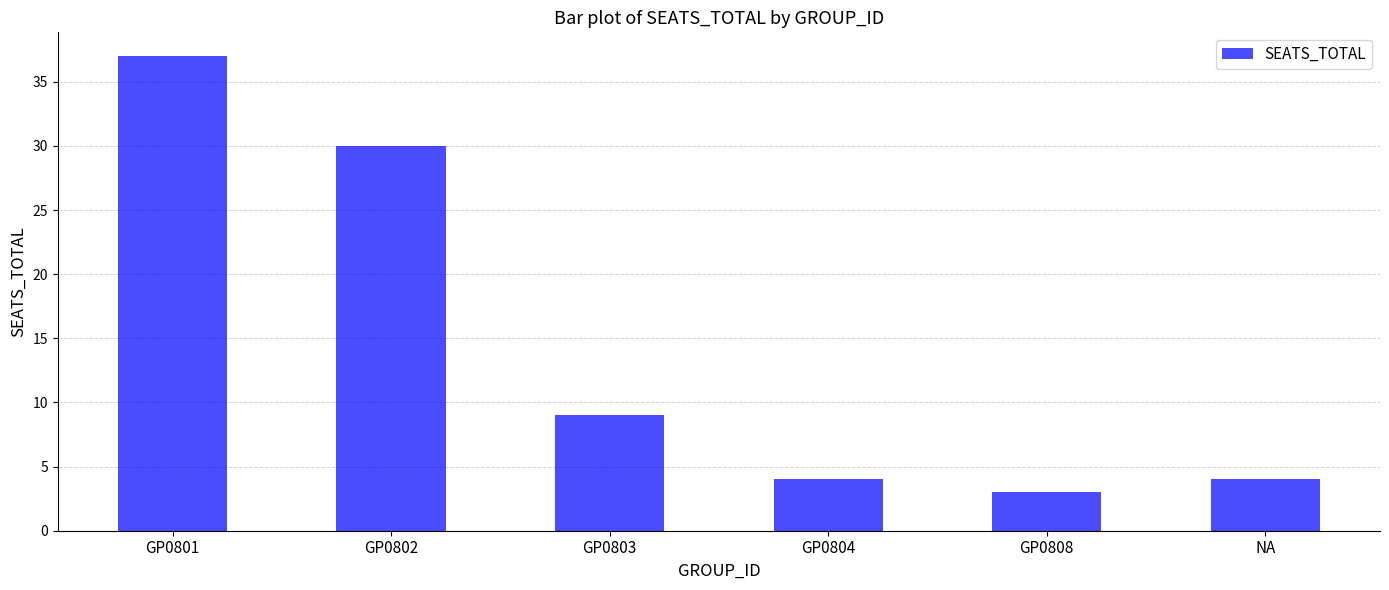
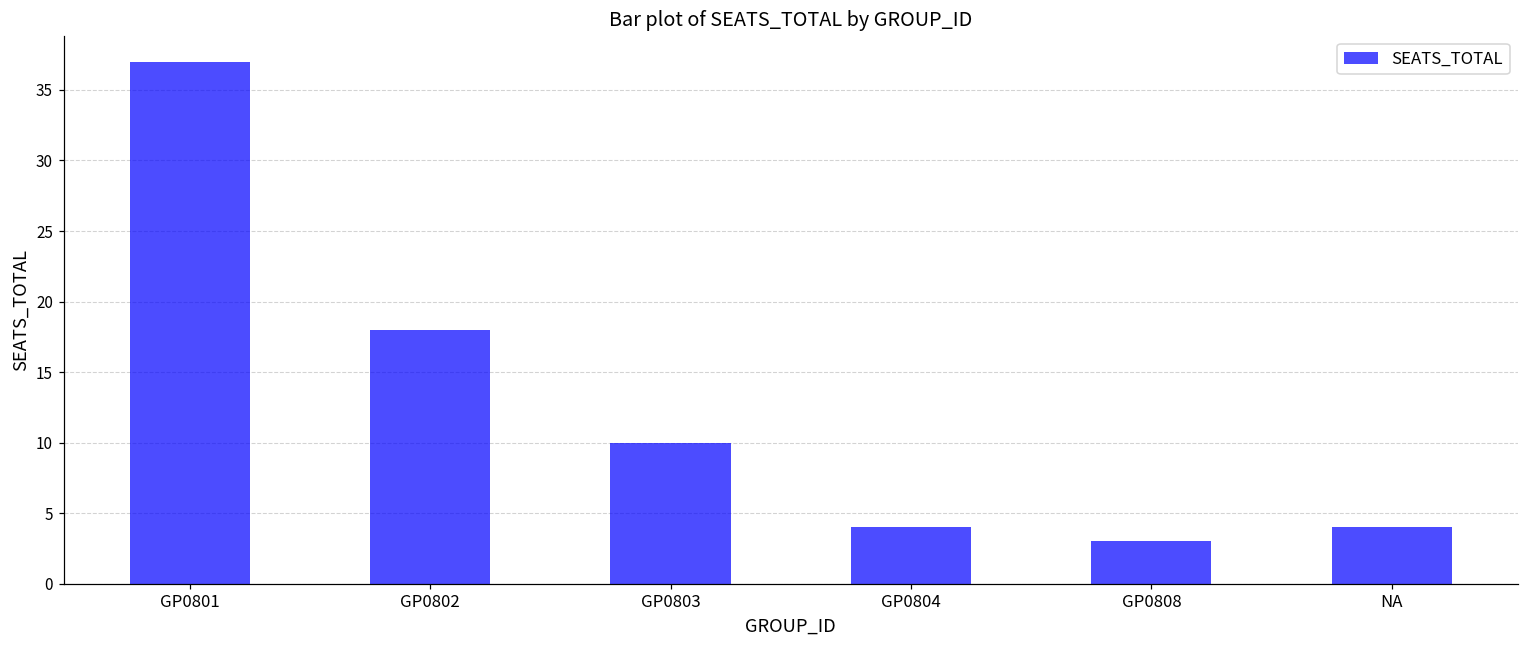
GP0802: 30 -> 18
GP0803: 9 -> 10
